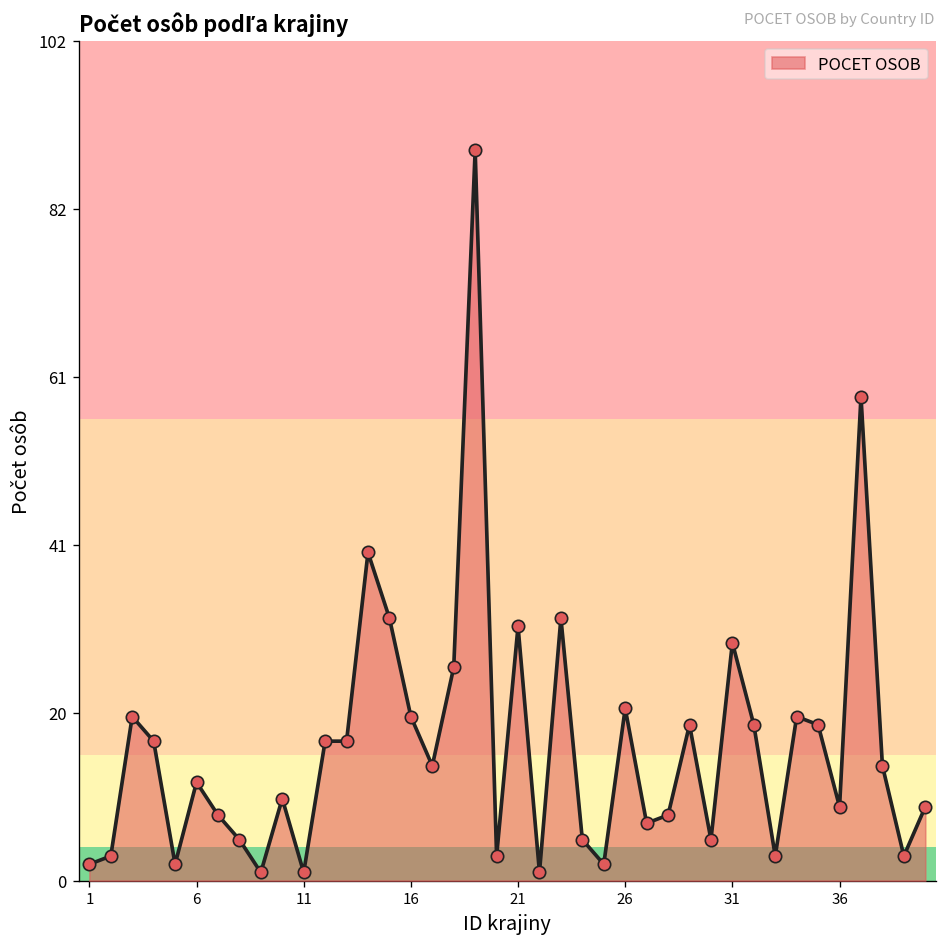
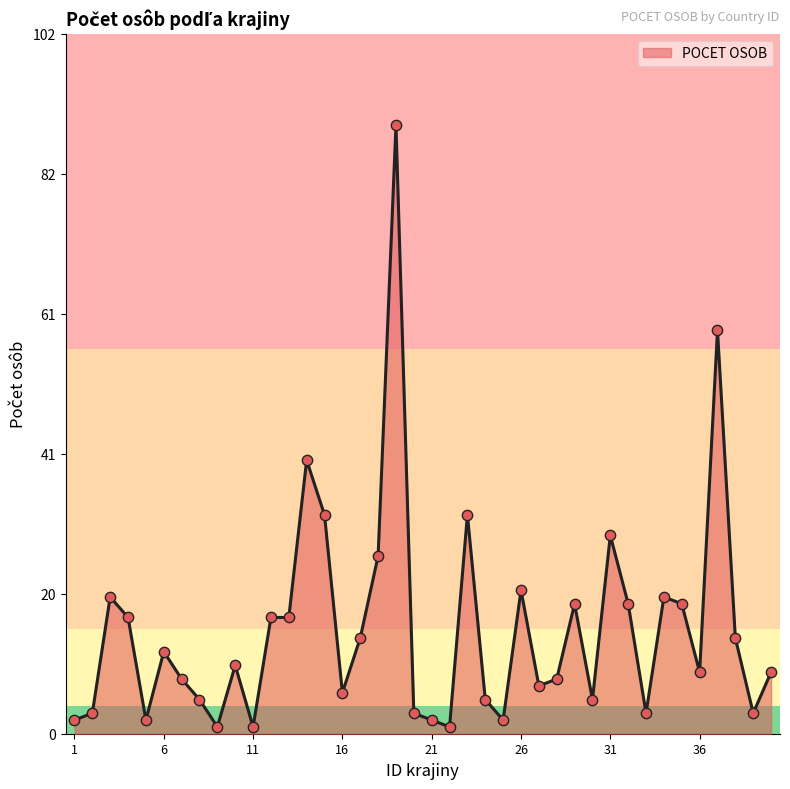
16: 20 -> 6
21: 31 -> 2
